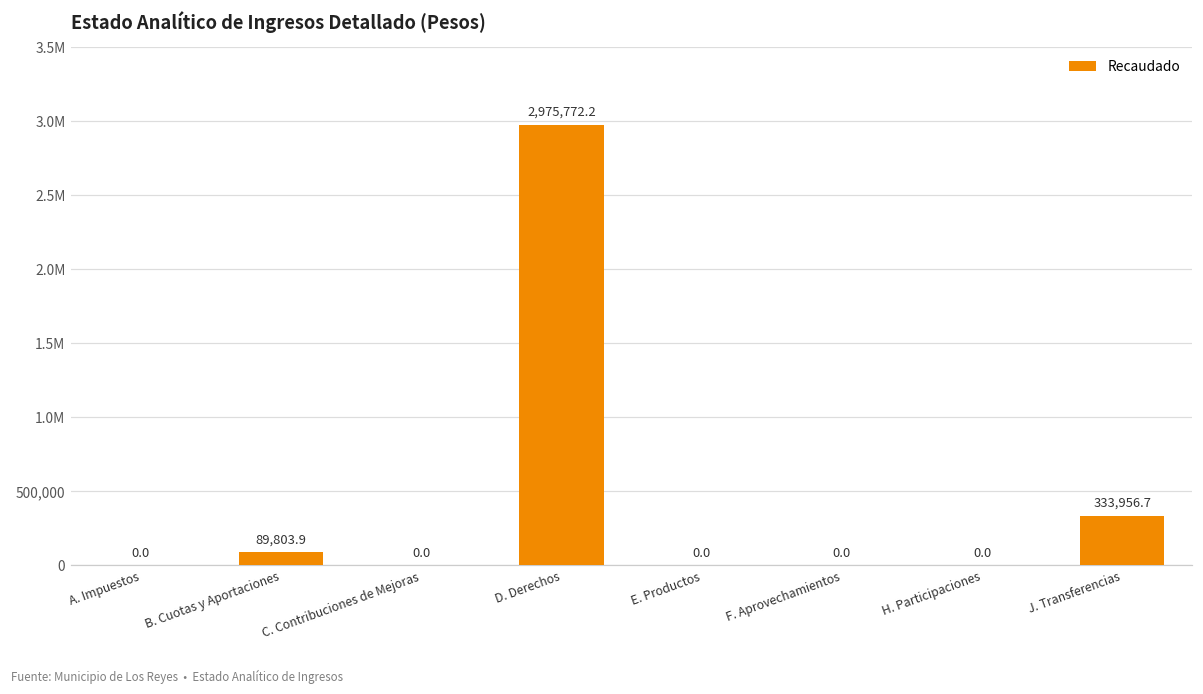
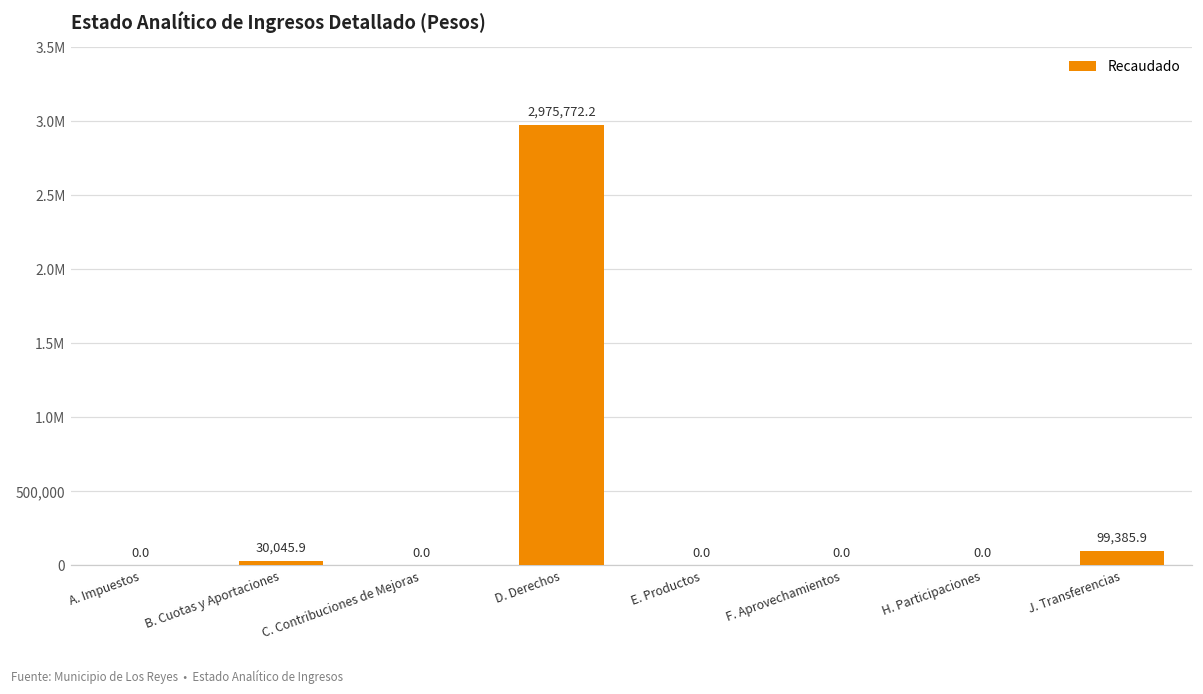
B. Cuotas y Aportaciones: 89,803.9 -> 30,045.9
J. Transferencias: 333,956.7 -> 99,385.9
